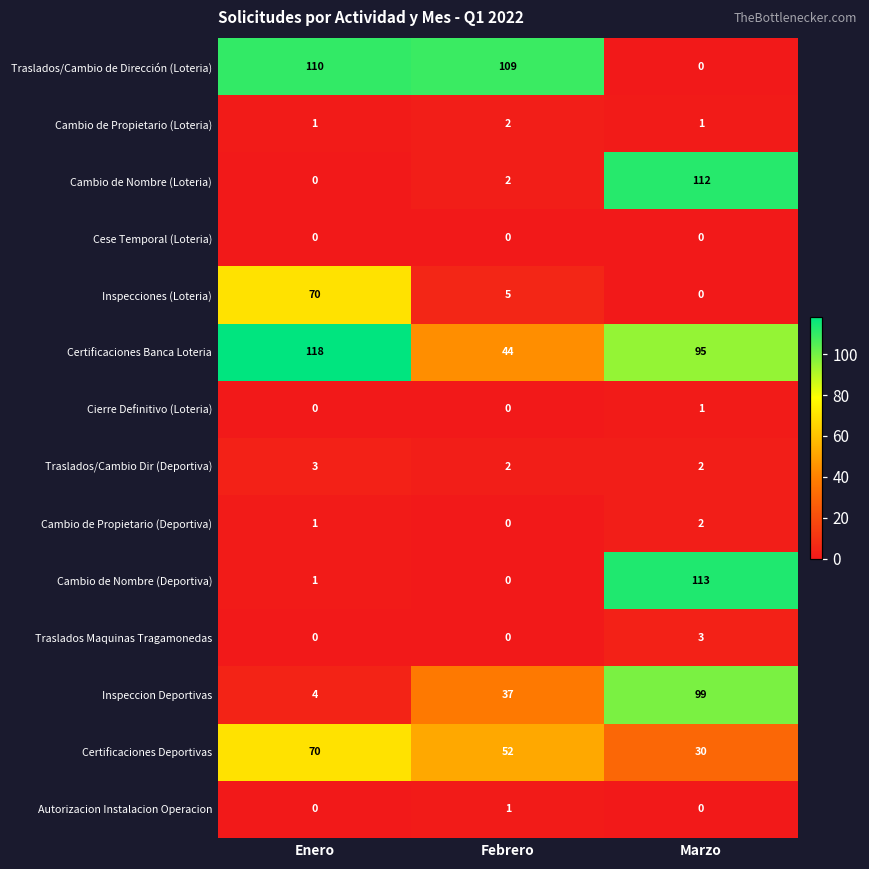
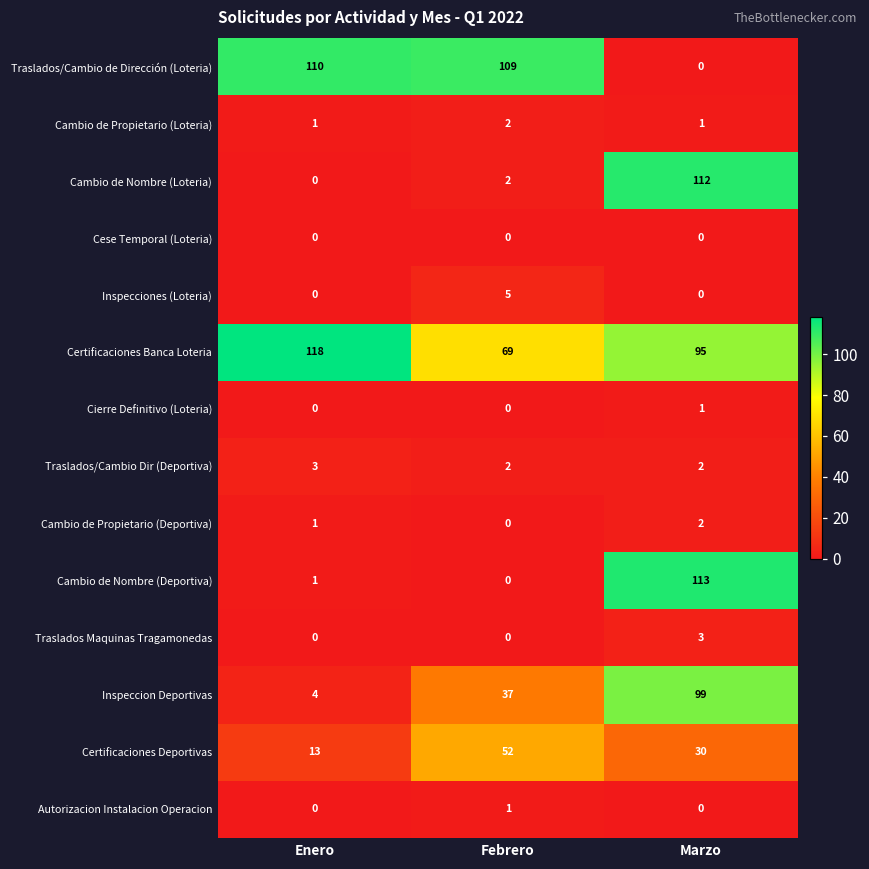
Inspecciones (Loteria), Enero: 70 -> 0
Certificaciones Banca Loteria, Febrero: 44 -> 69
Certificaciones Deportivas, Enero: 70 -> 13
